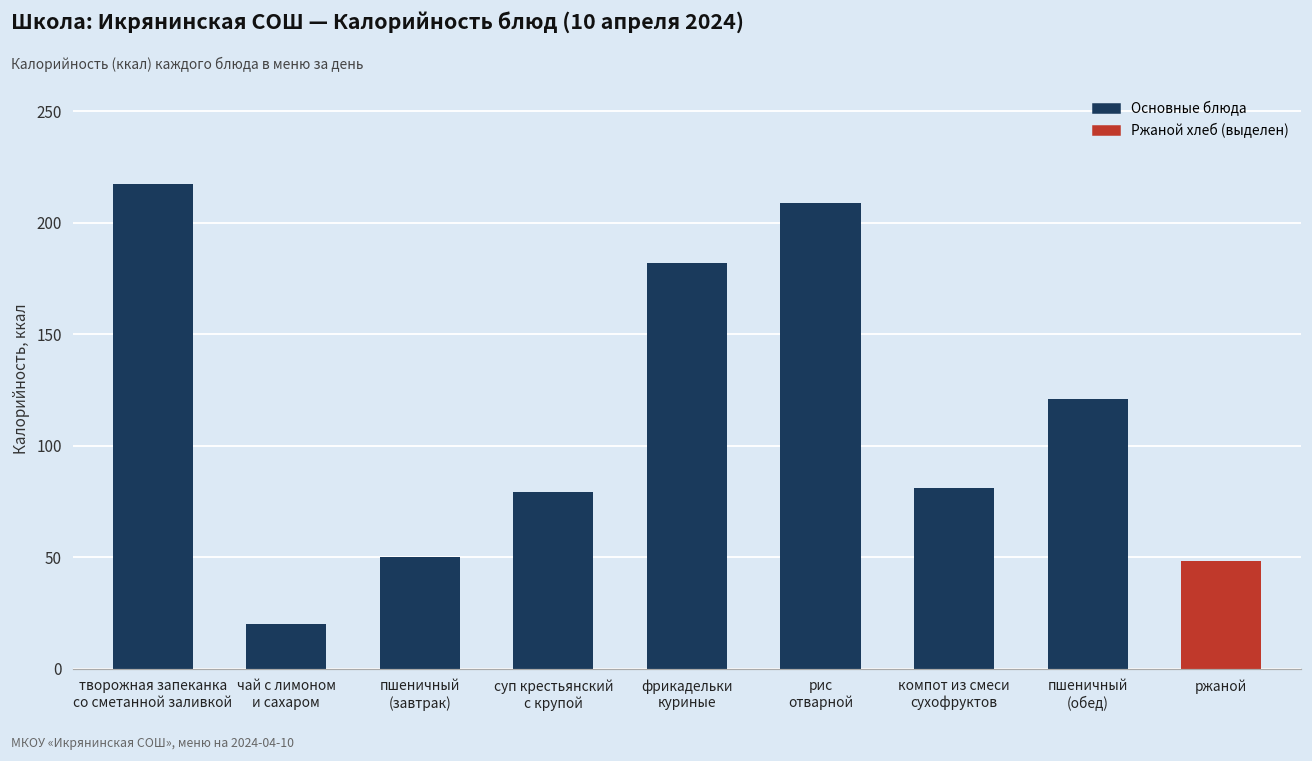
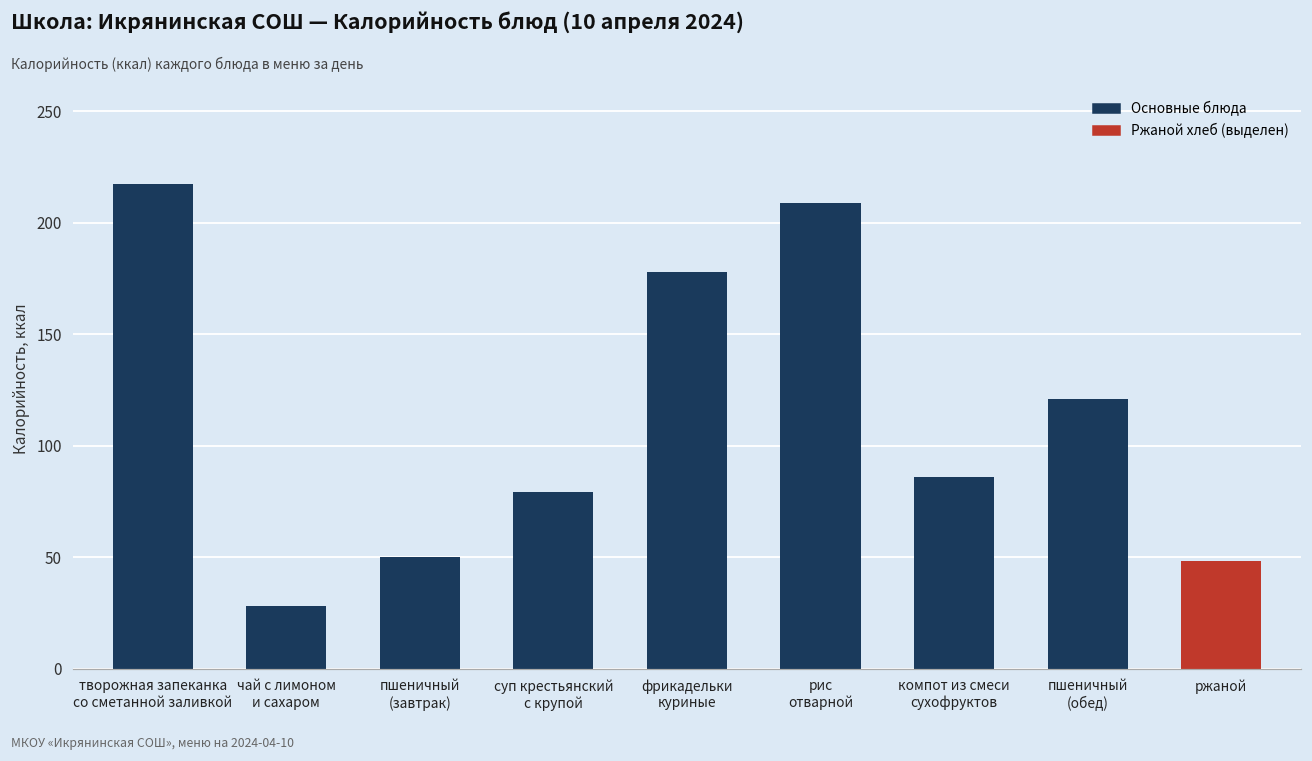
чай с лимоном и сахаром: 20 -> 28
фрикадельки куриные: 182 -> 178
компот из смеси сухофруктов: 81 -> 86
